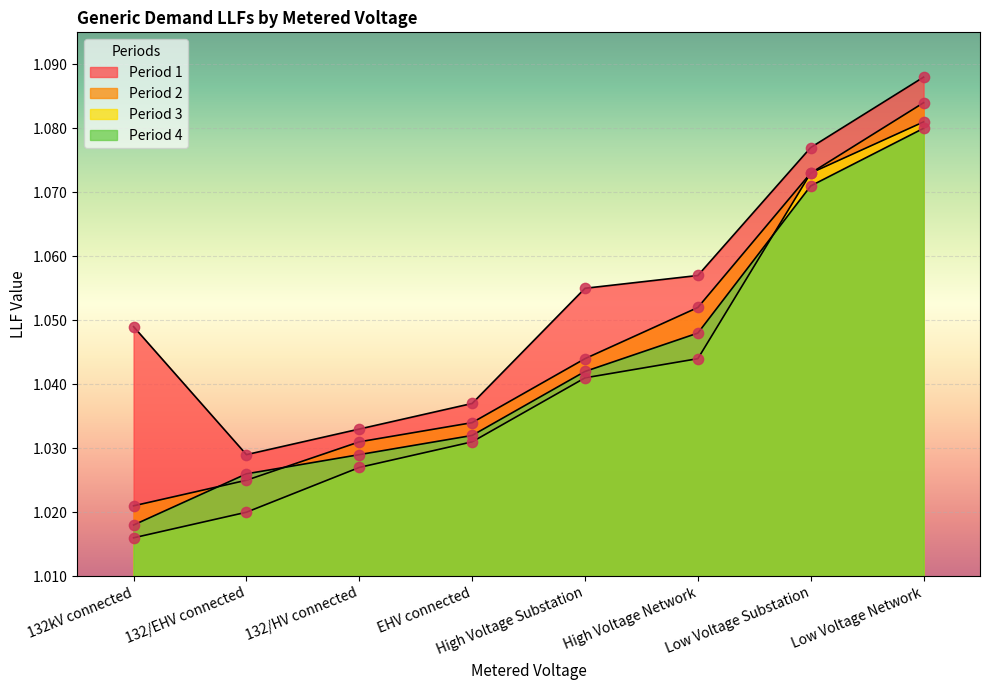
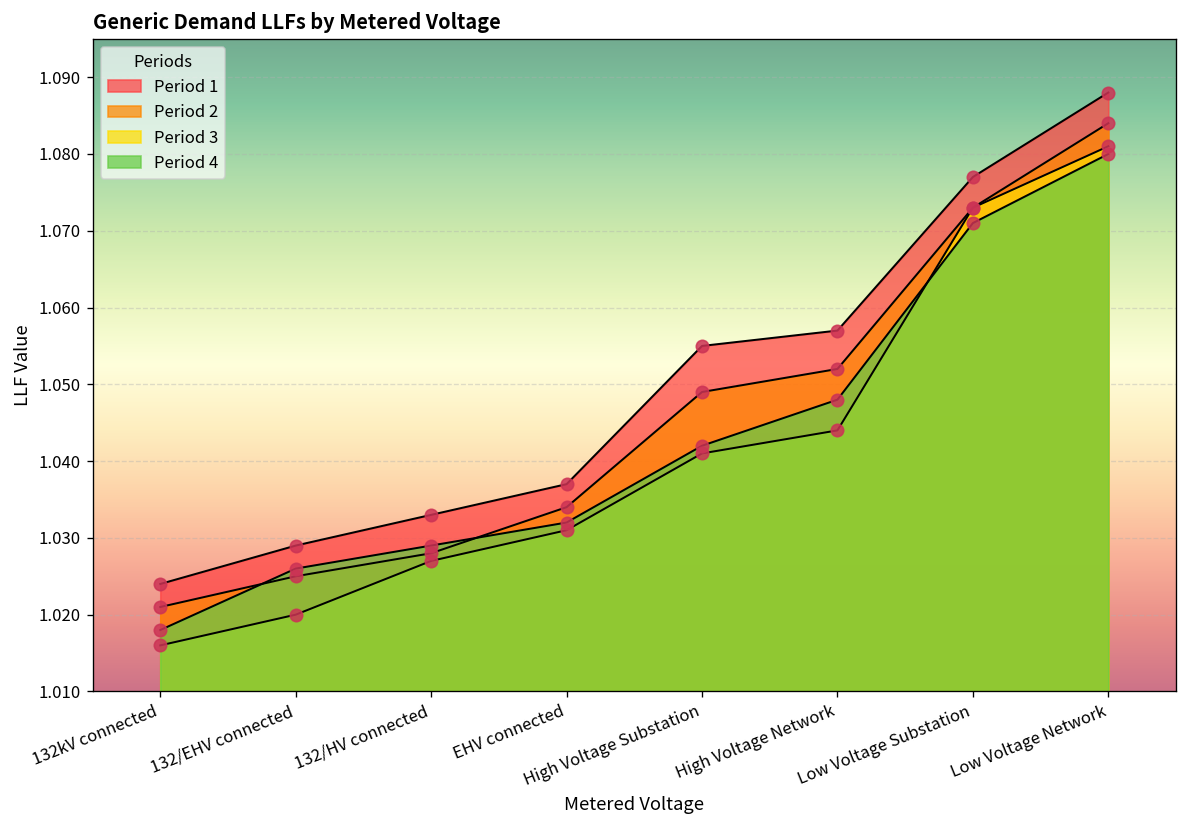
Period 1, 132kV connected: 1.049 -> 1.024
Period 2, 132/HV connected: 1.031 -> 1.028
Period 2, High Voltage Substation: 1.044 -> 1.049
